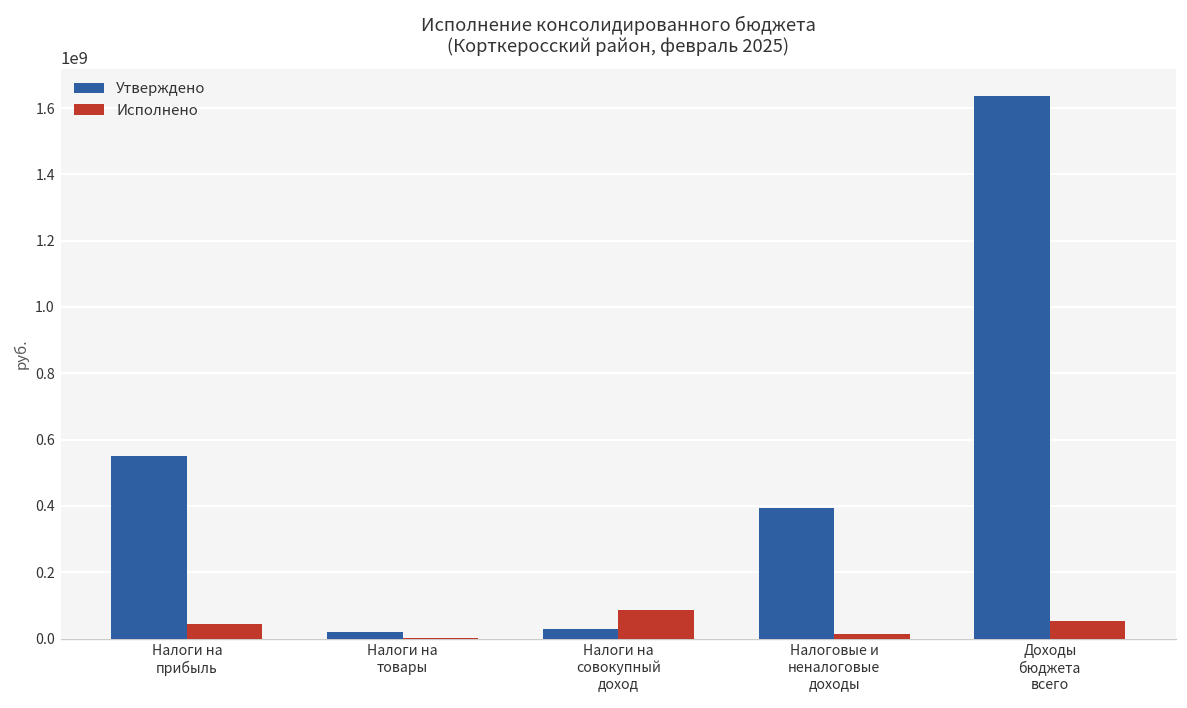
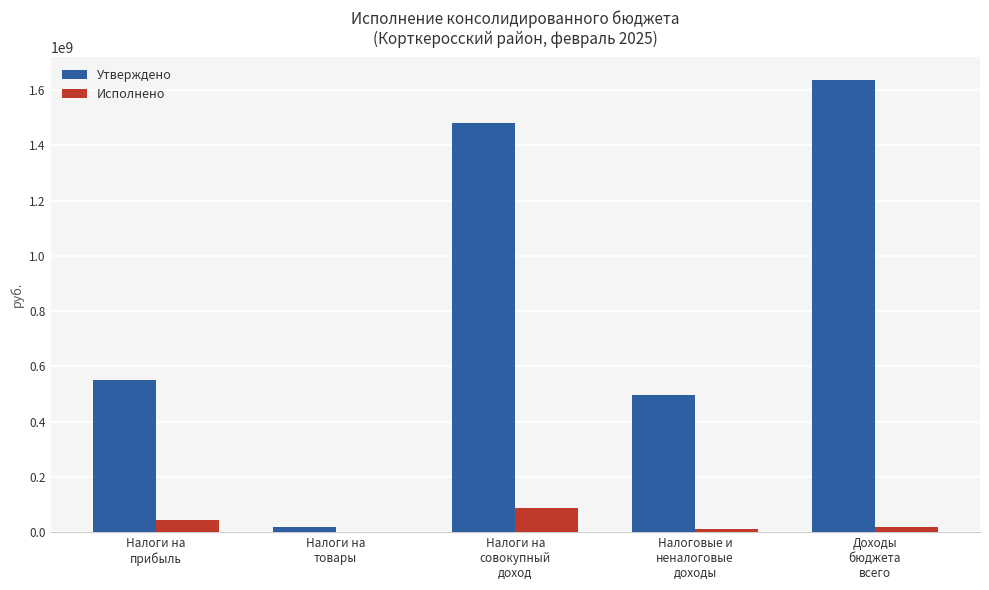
Утверждено, Налоги на совокупный доход: 30000000 -> 1480000000
Утверждено, Налоговые и неналоговые доходы: 390000000 -> 500000000
Исполнено, Доходы бюджета всего: 50000000 -> 20000000
